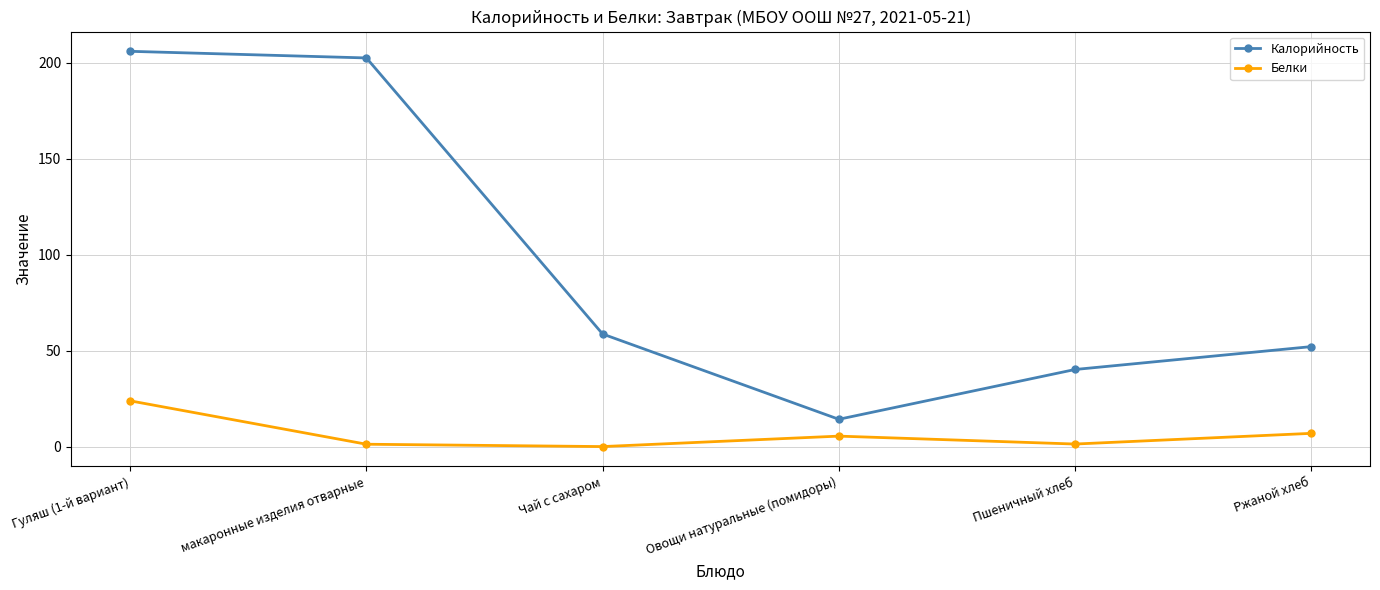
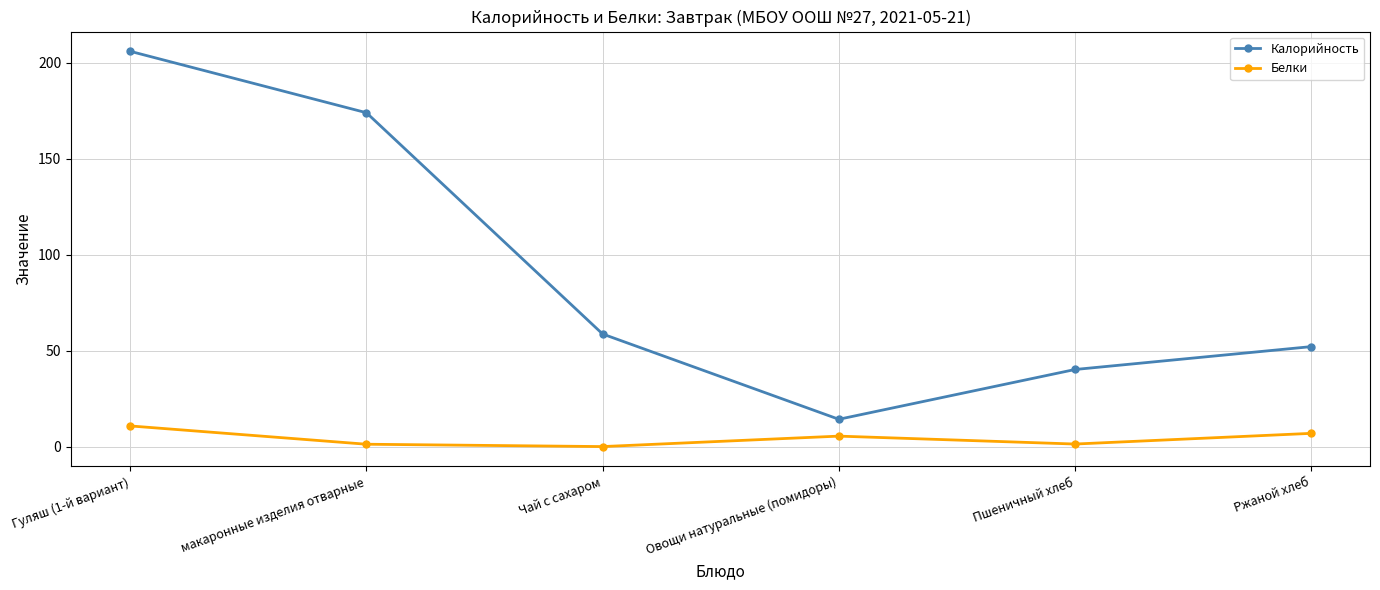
Белки, Гуляш (1-й вариант): 24 -> 11
Калорийность, макаронные изделия отварные: 202 -> 174
